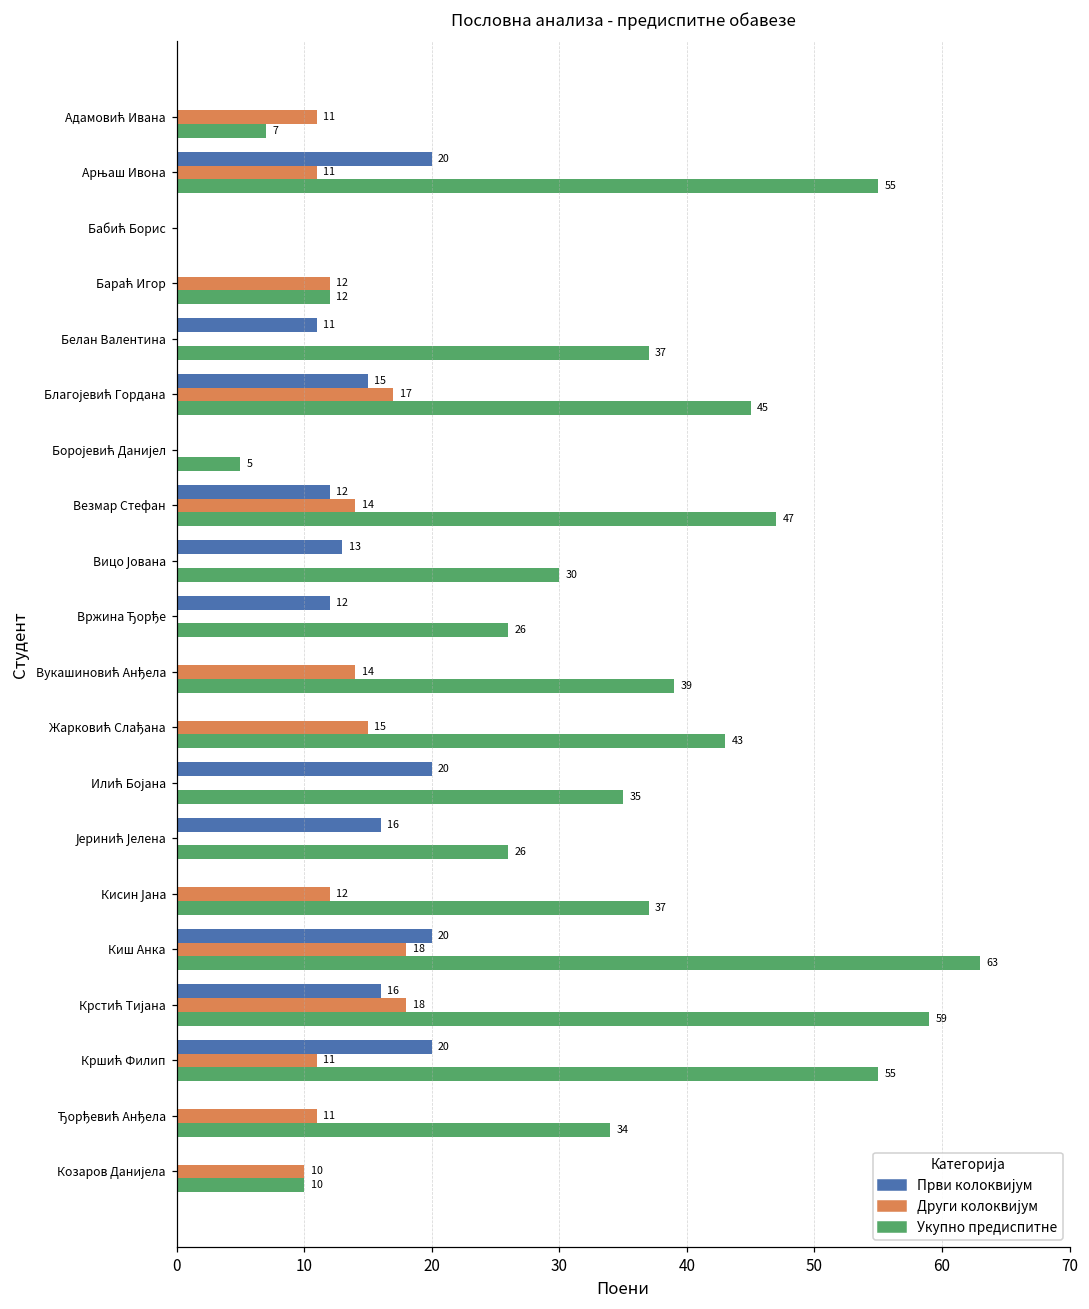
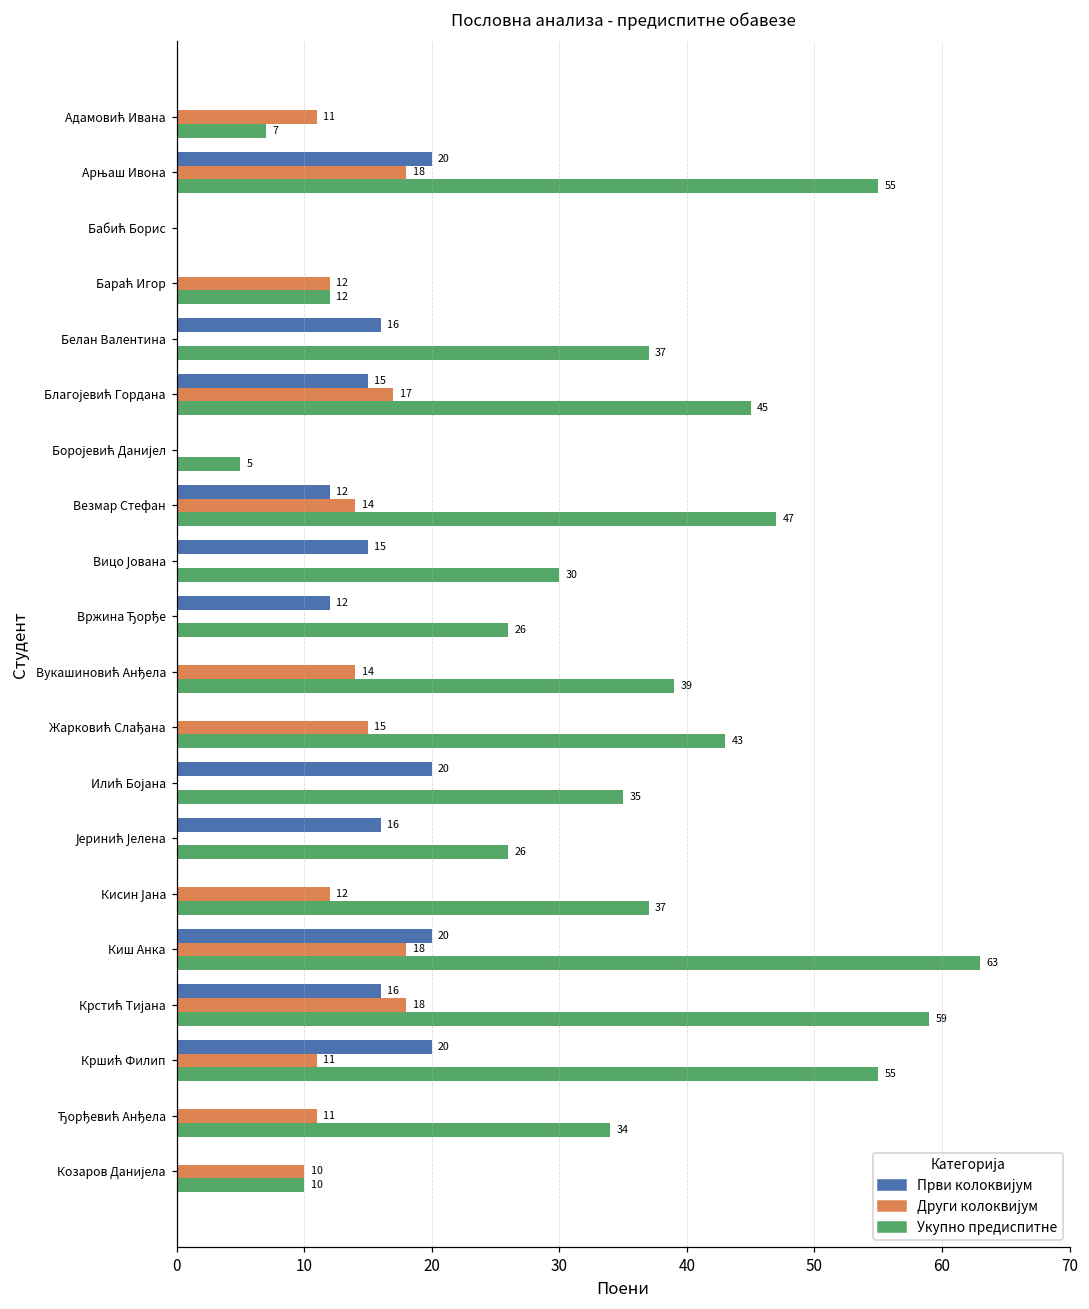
Други колоквијум, Арњаш Ивона: 11 -> 18
Први колоквијум, Белан Валентина: 11 -> 16
Први колоквијум, Вицо Јована: 13 -> 15
